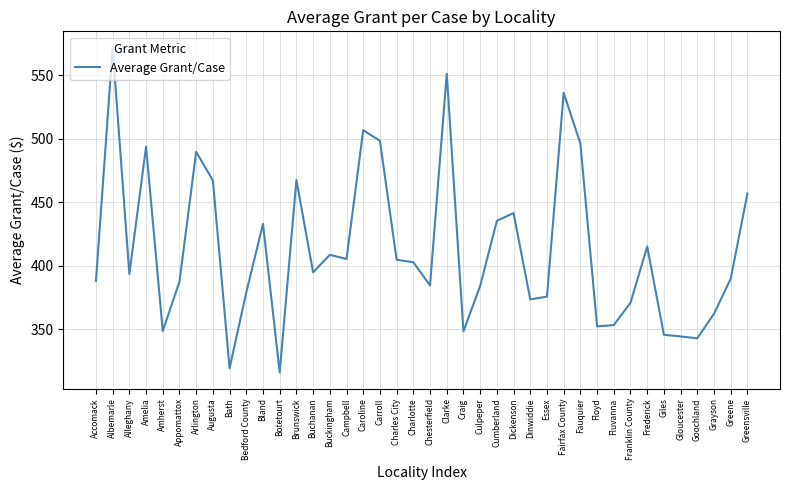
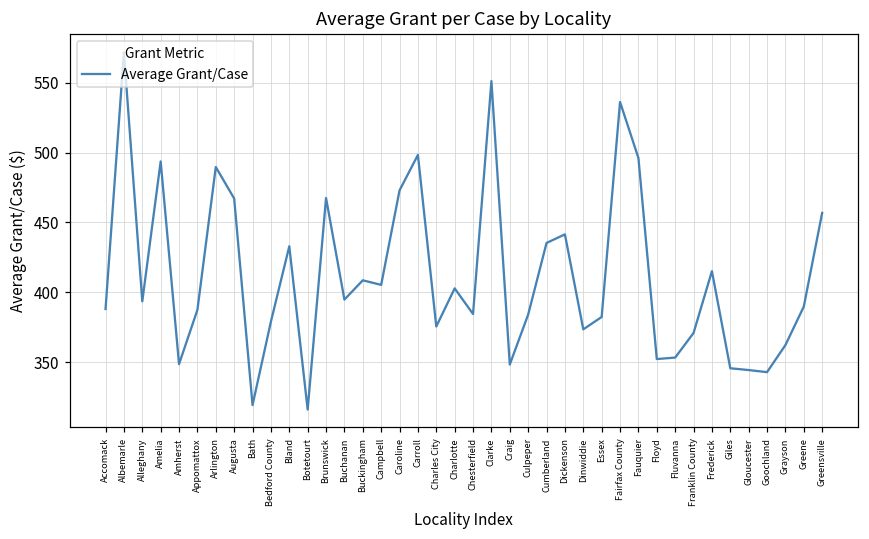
Caroline: 507 -> 473
Charles City: 405 -> 376
Essex: 376 -> 382
